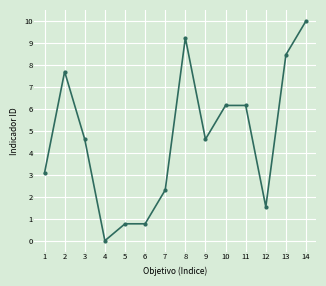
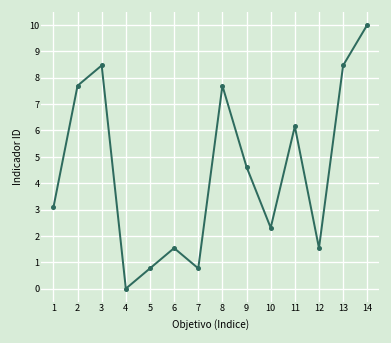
3: 4.6 -> 8.5
6: 0.8 -> 1.5
7: 2.3 -> 0.8
8: 9.2 -> 7.7
10: 6.2 -> 2.3
